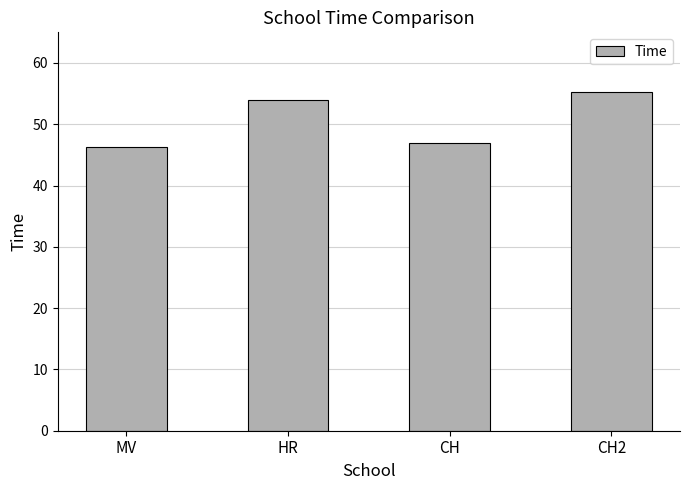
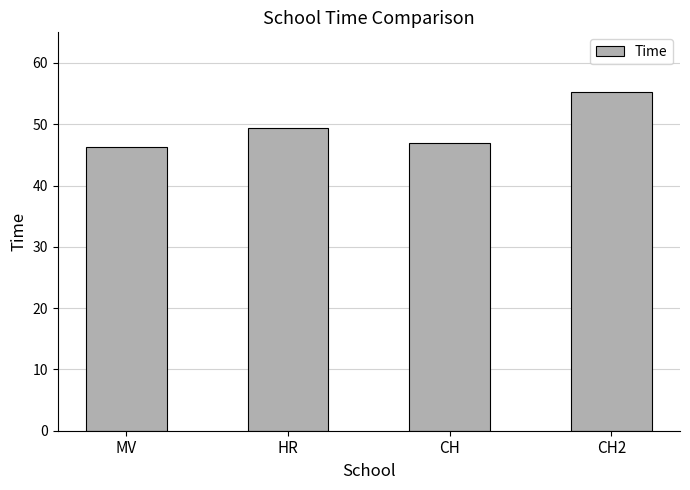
HR: 54 -> 49
